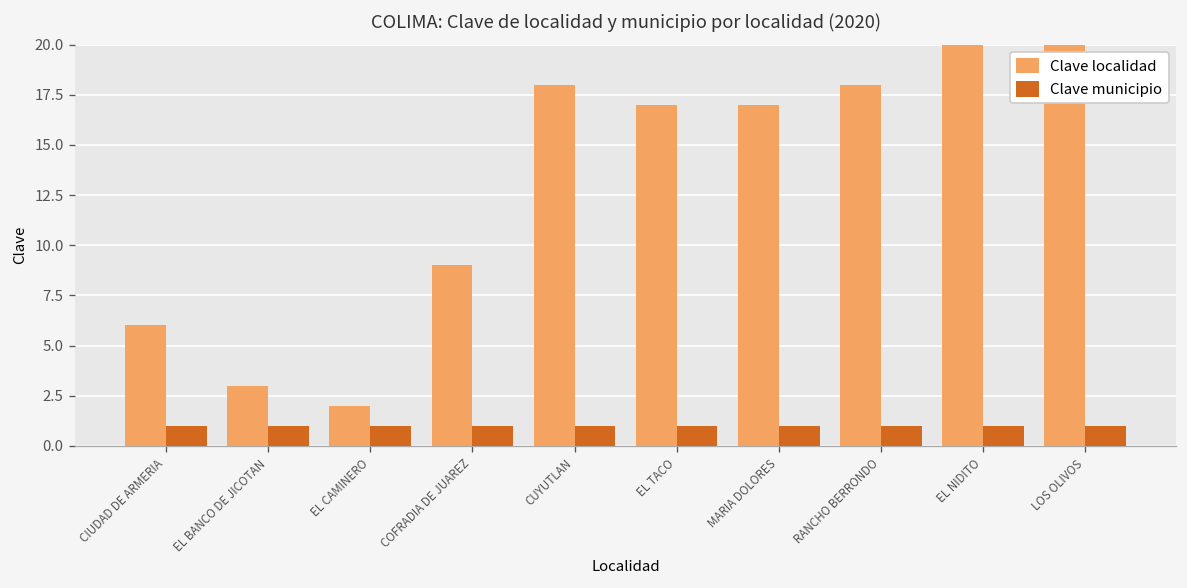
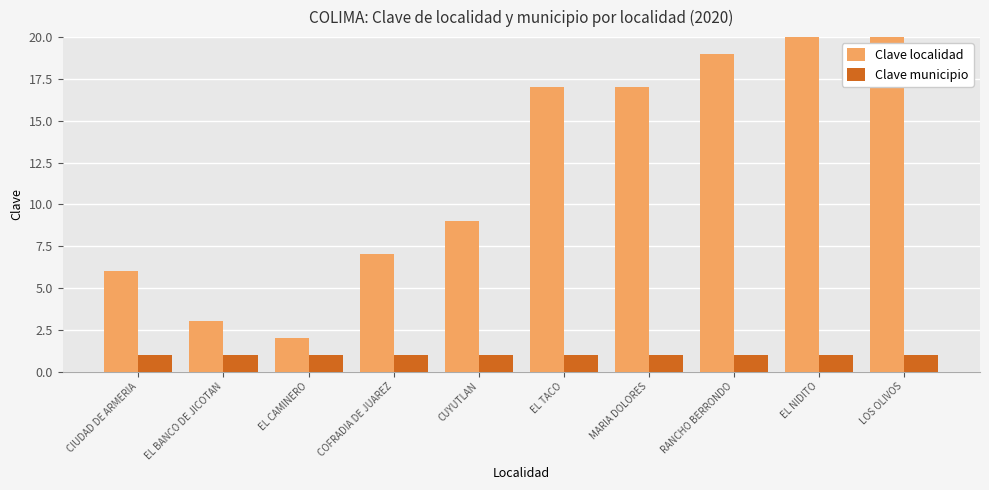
Clave localidad, COFRADIA DE JUAREZ: 9 -> 7
Clave localidad, CUYUTLAN: 18 -> 9
Clave localidad, RANCHO BERRONDO: 18 -> 19
